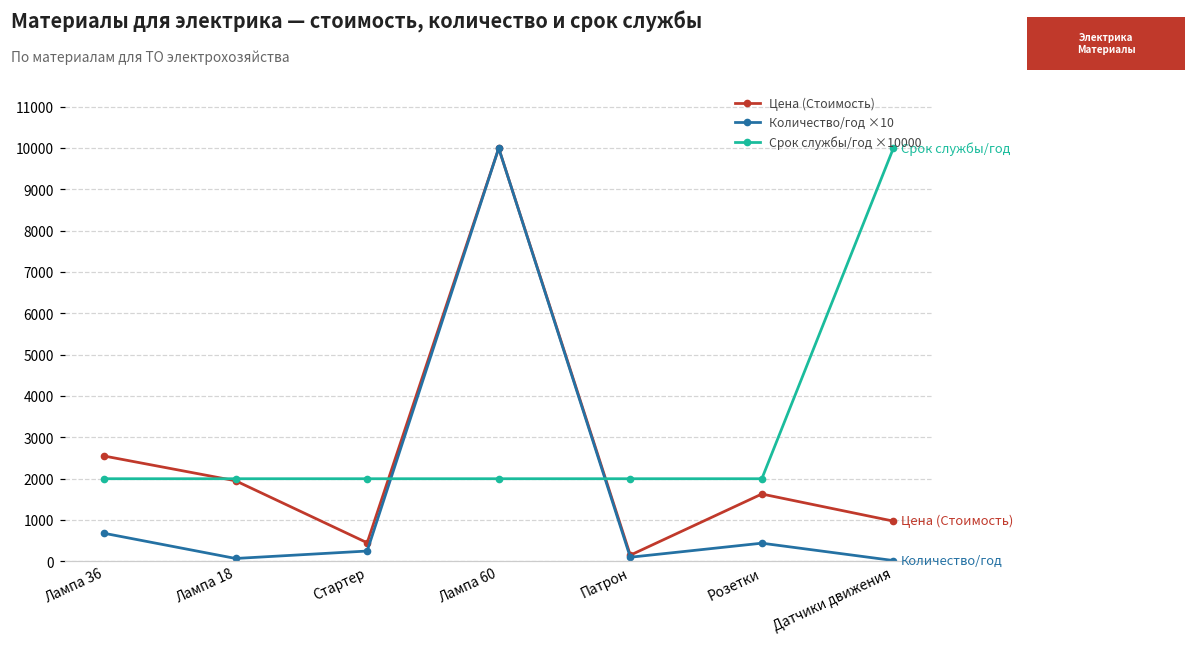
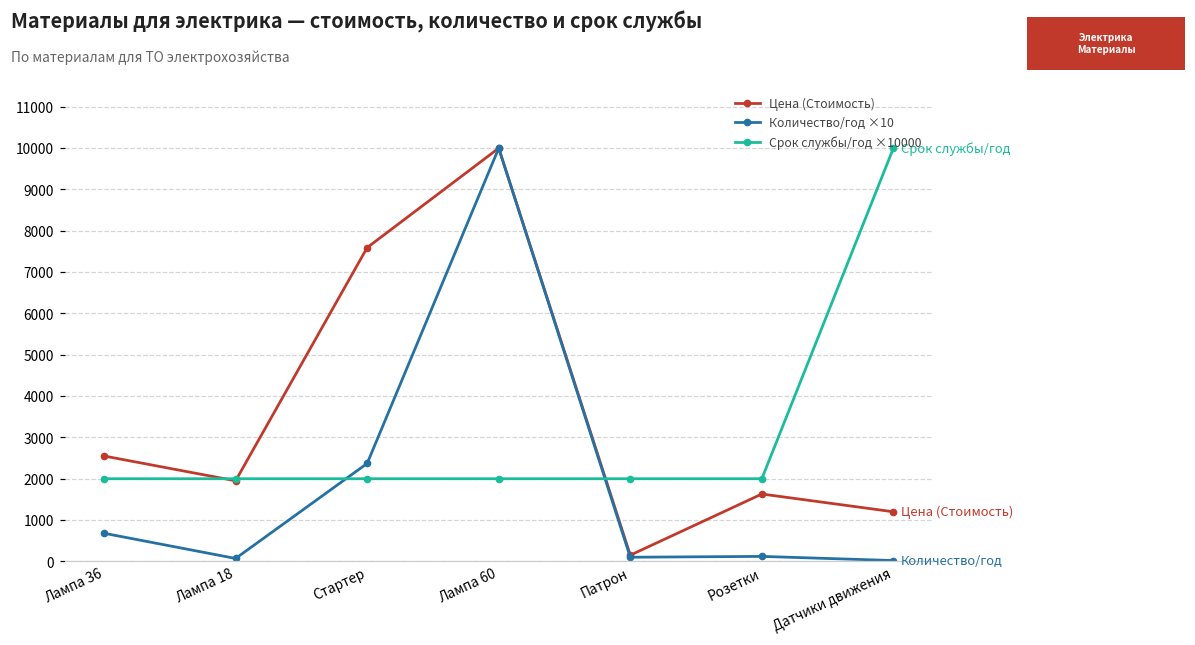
Цена (Стоимость), Стартер: 500 -> 7600
Количество/год ×10, Стартер: 300 -> 2400
Количество/год ×10, Розетки: 400 -> 100
Цена (Стоимость), Датчики движения: 1000 -> 1200
